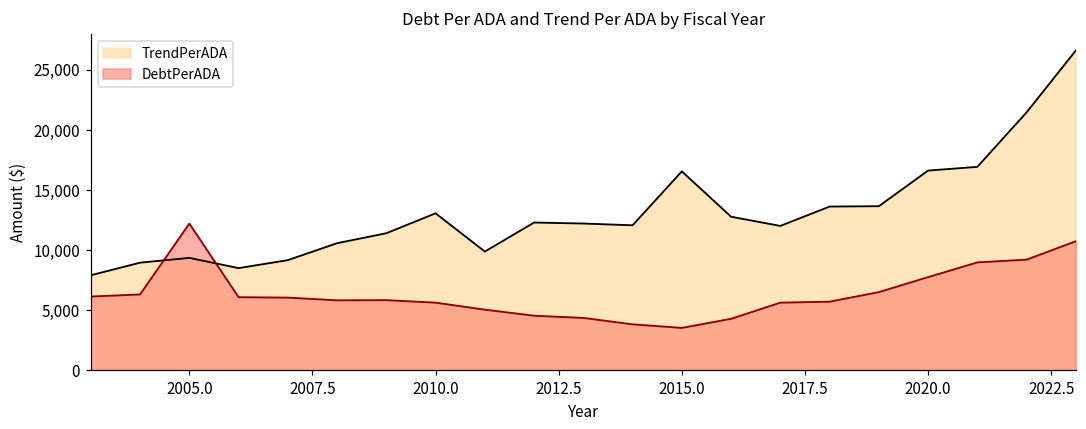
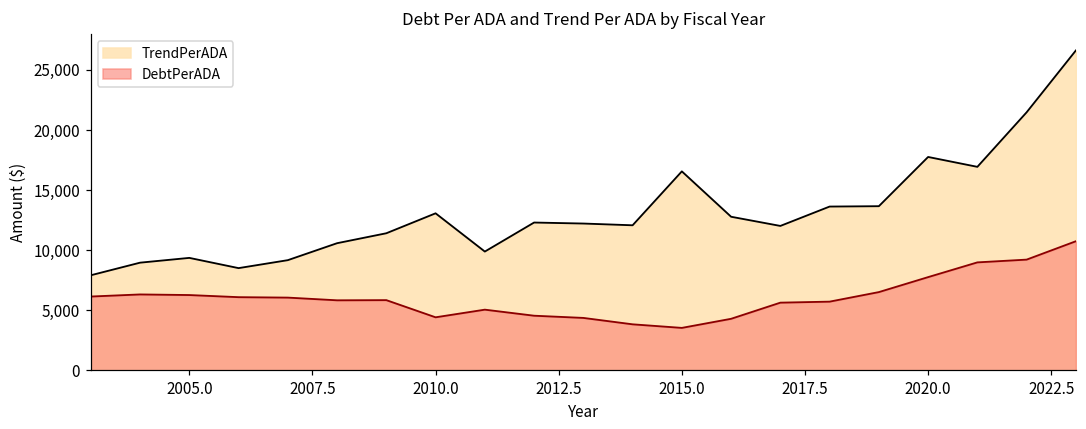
DebtPerADA, 2005.0: 12,200 -> 6,300
DebtPerADA, 2010.0: 5,600 -> 4,400
TrendPerADA, 2020.0: 16,600 -> 17,800
